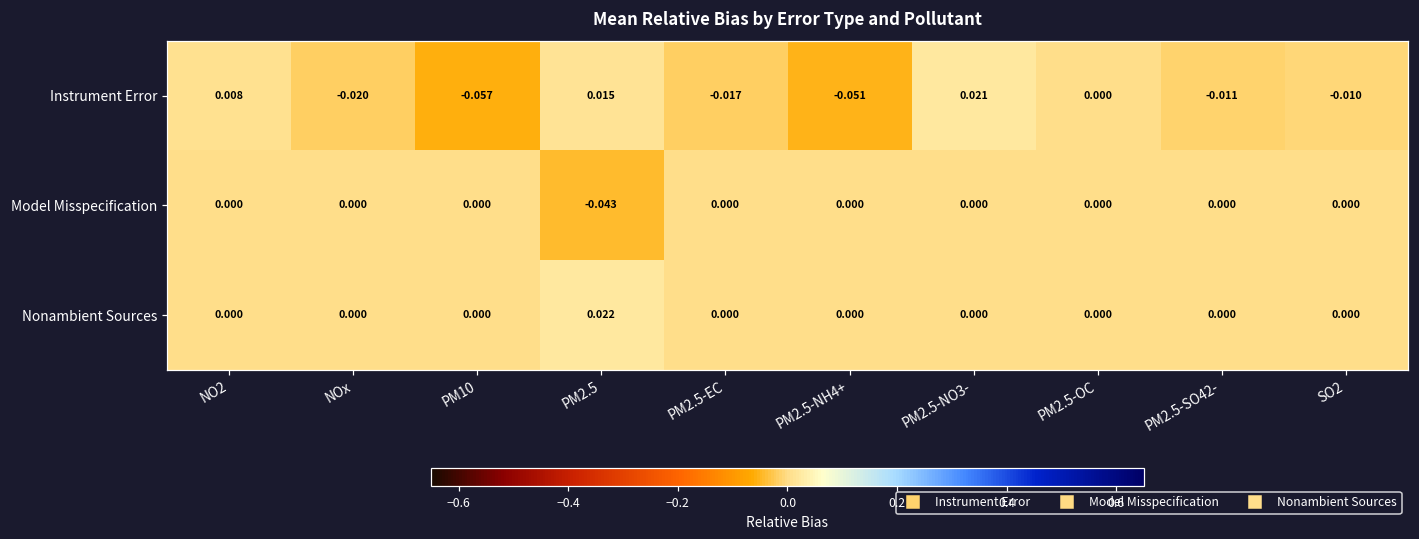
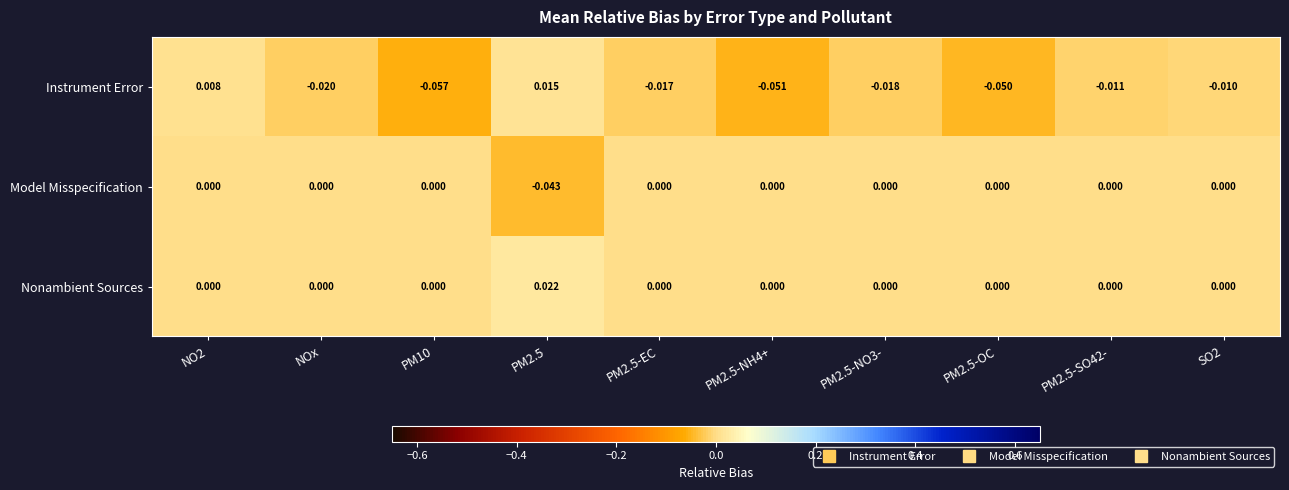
Instrument Error, PM2.5-NO3-: 0.021 -> -0.018
Instrument Error, PM2.5-OC: 0.000 -> -0.050
